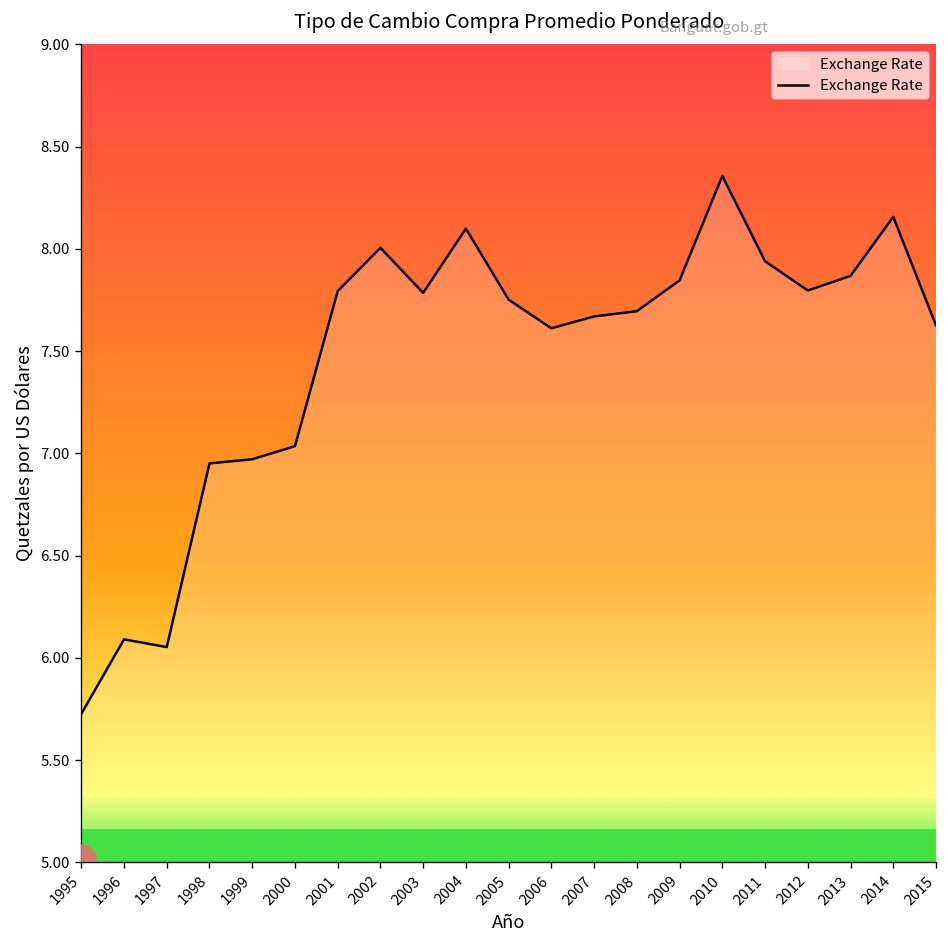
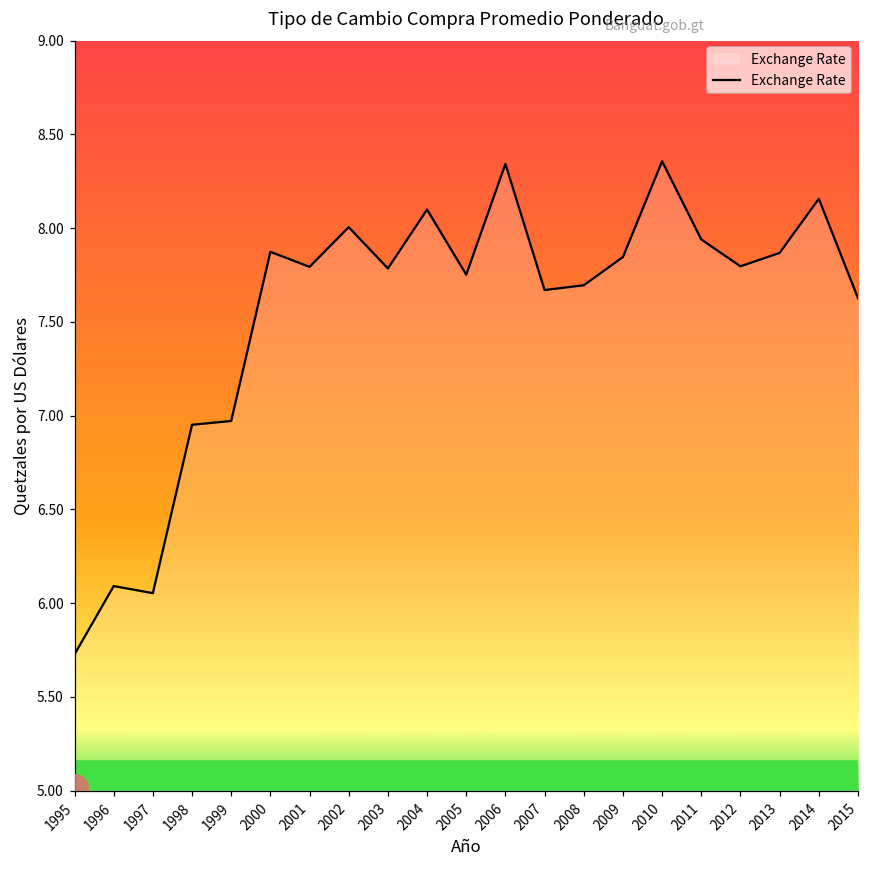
2000: 7.04 -> 7.87
2006: 7.61 -> 8.34
